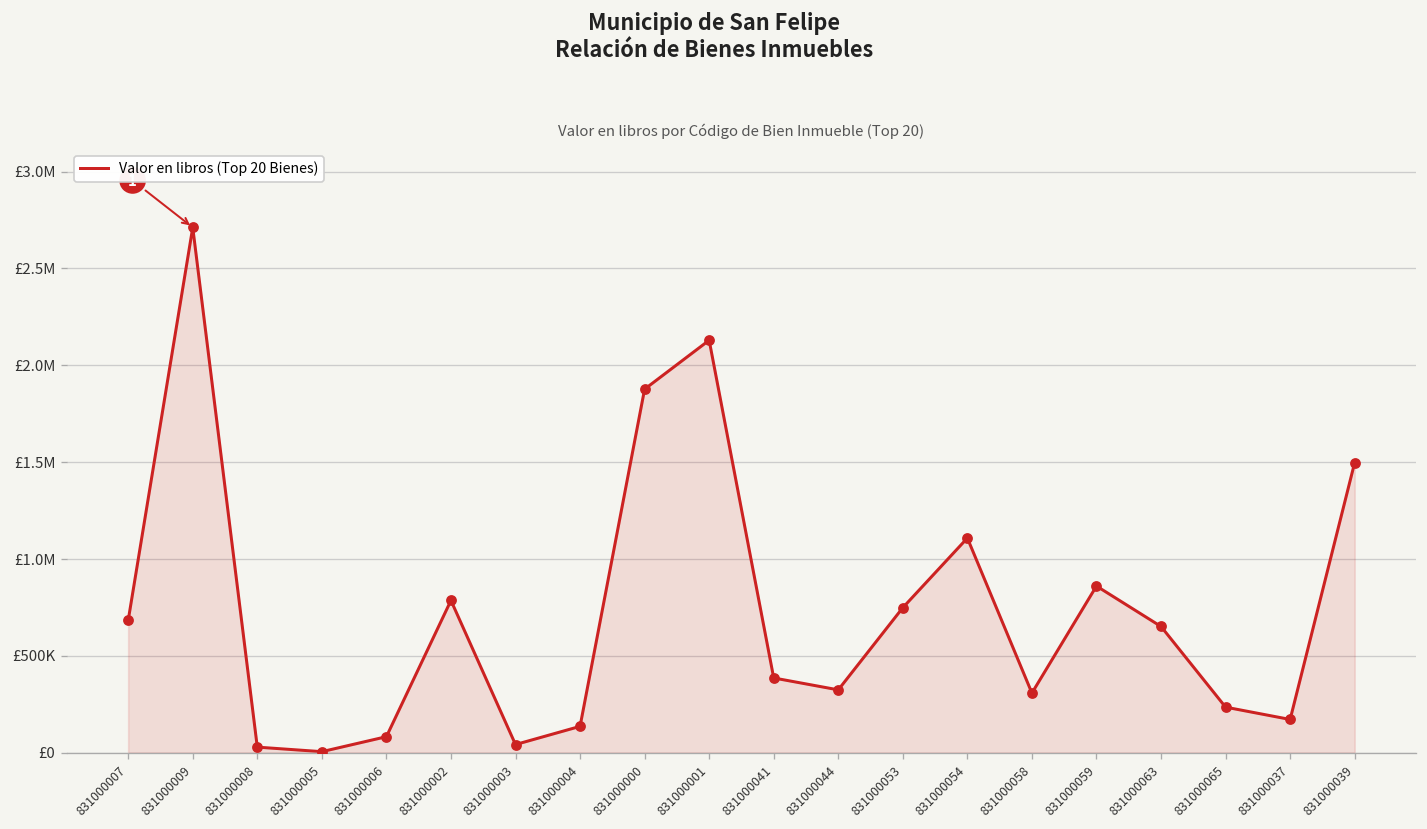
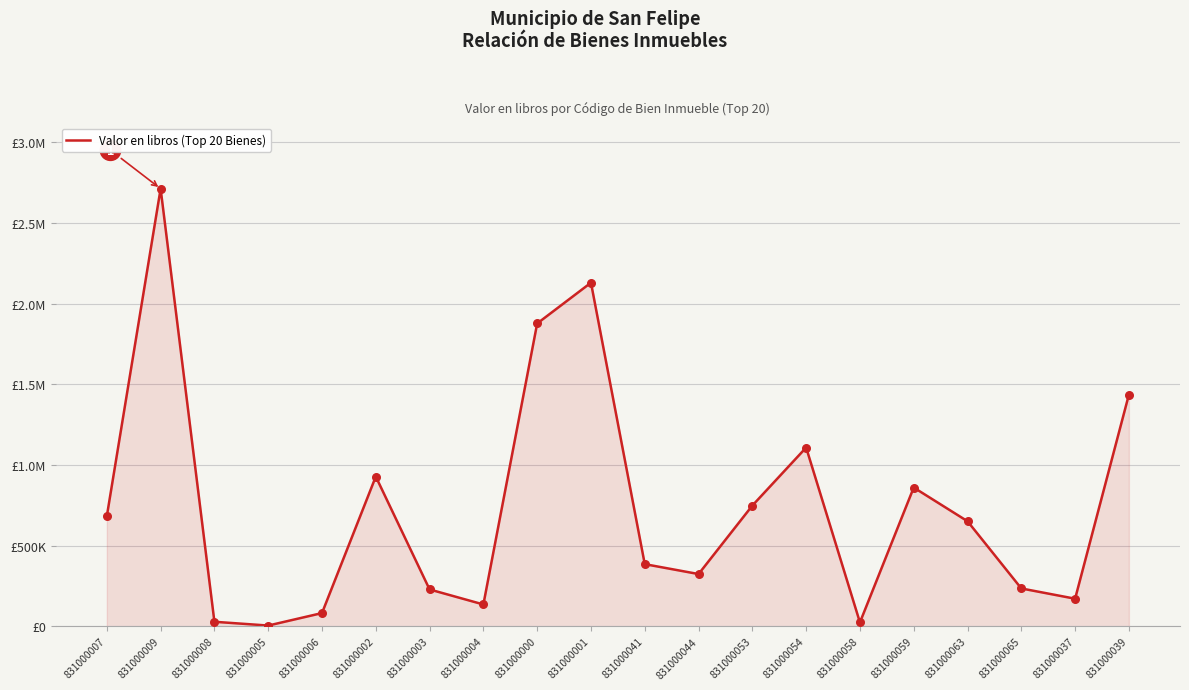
831000002: £790000 -> £930000
831000003: £40000 -> £230000
831000058: £310000 -> £20000
831000039: £1500000 -> £1440000
